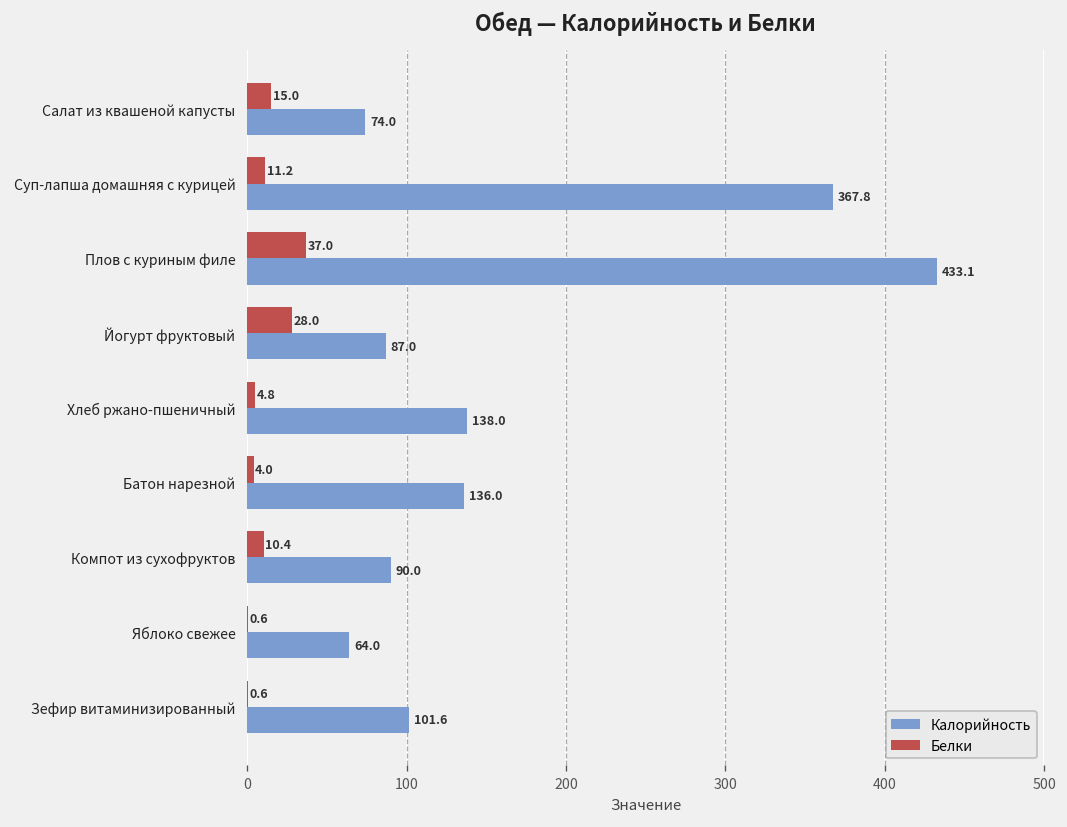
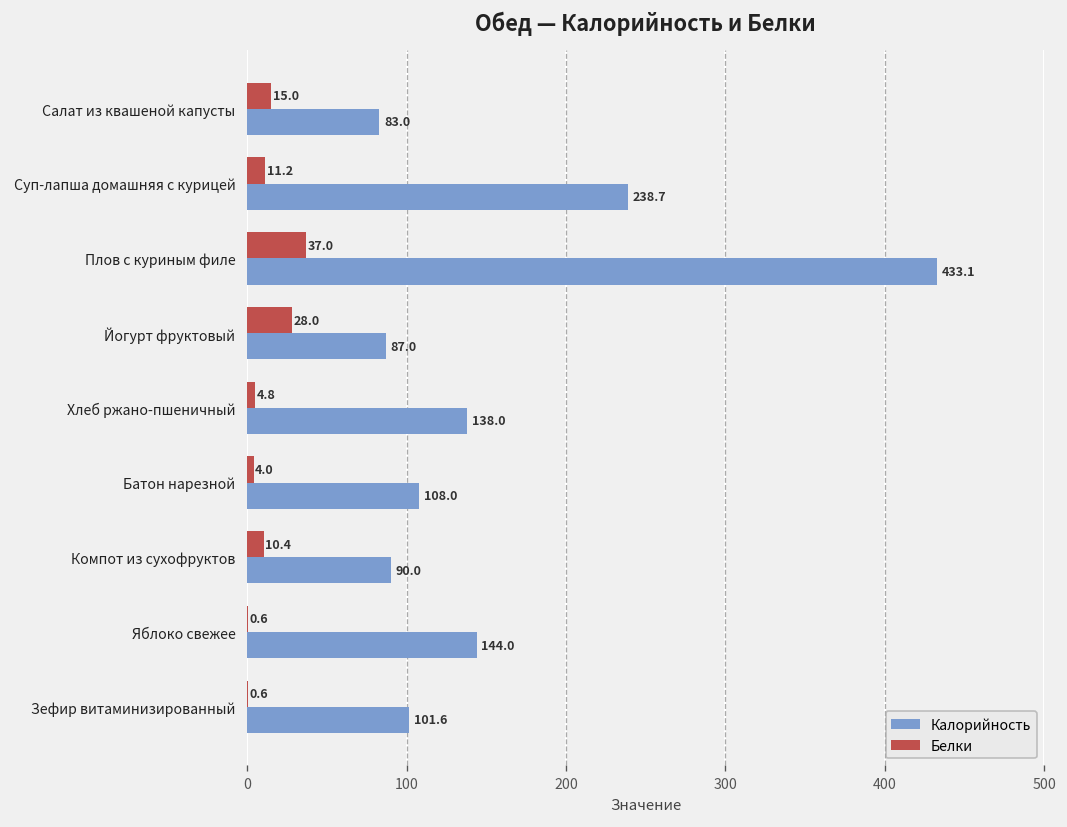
Калорийность, Салат из квашеной капусты: 74.0 -> 83.0
Калорийность, Суп-лапша домашняя с курицей: 367.8 -> 238.7
Калорийность, Батон нарезной: 136.0 -> 108.0
Калорийность, Яблоко свежее: 64.0 -> 144.0
